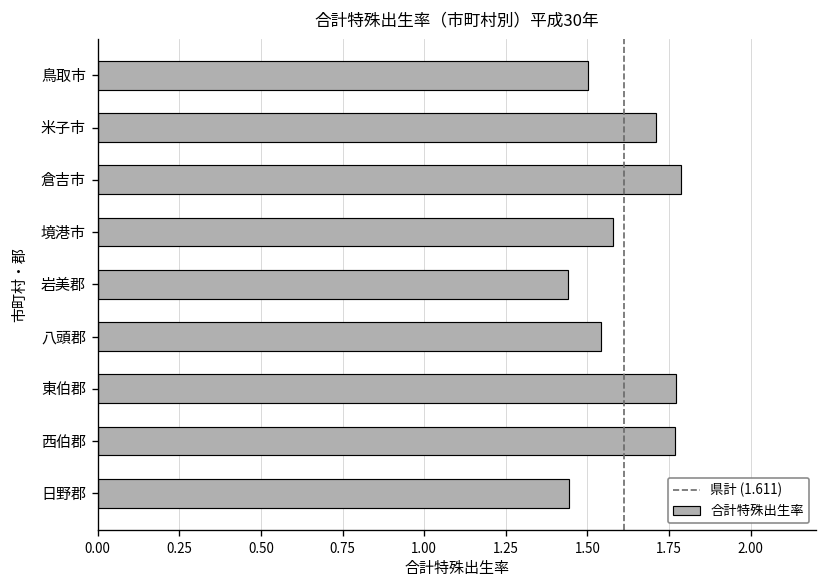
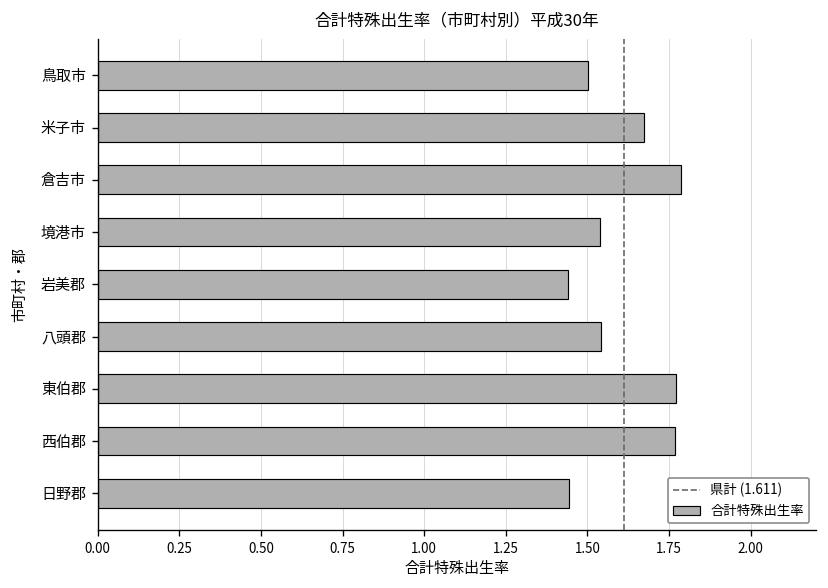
米子市: 1.71 -> 1.67
境港市: 1.58 -> 1.54
